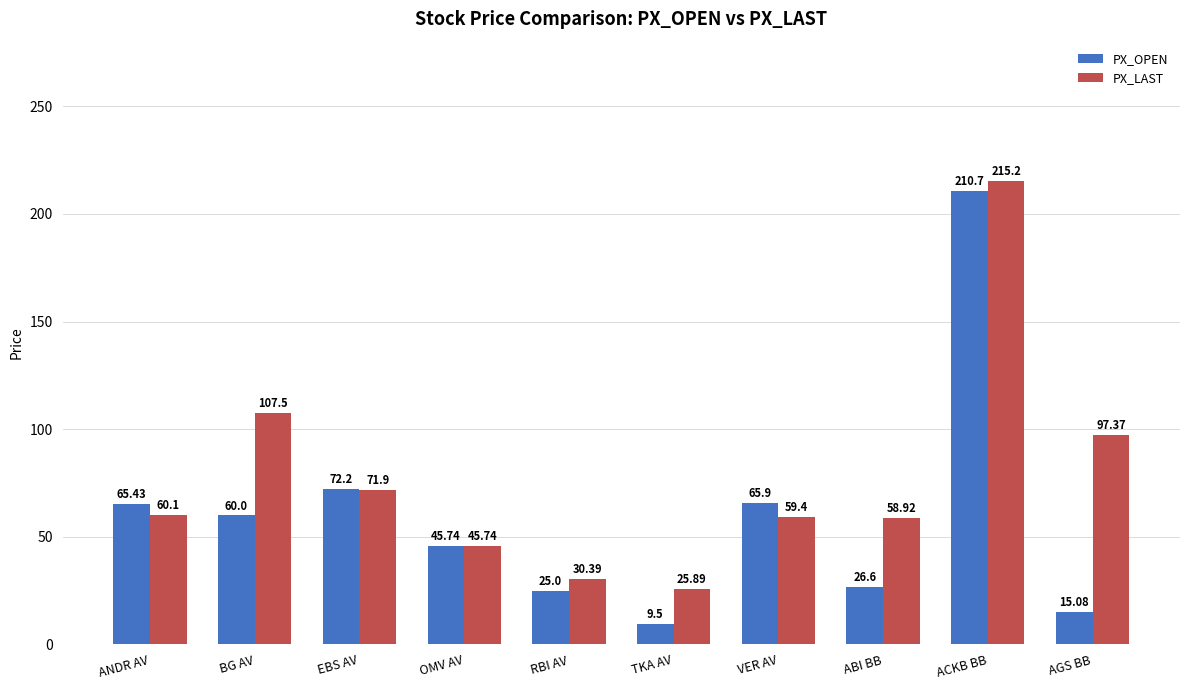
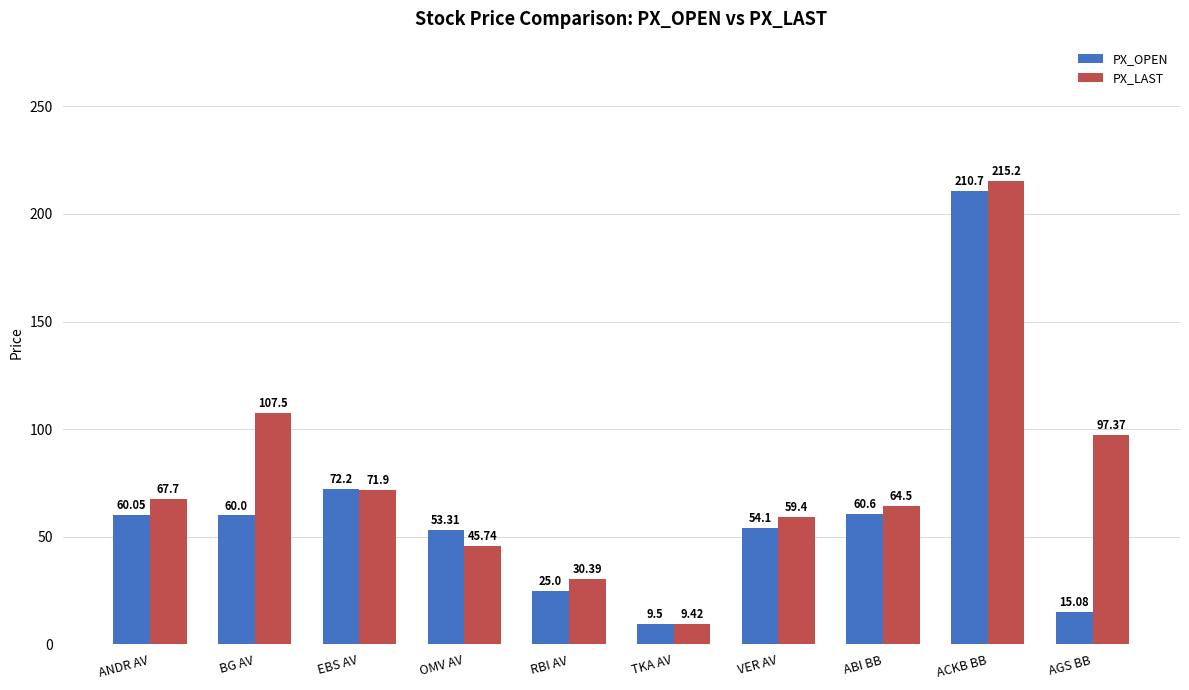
PX_OPEN, ANDR AV: 65.43 -> 60.05
PX_LAST, ANDR AV: 60.1 -> 67.7
PX_OPEN, OMV AV: 45.74 -> 53.31
PX_LAST, TKA AV: 25.89 -> 9.42
PX_OPEN, VER AV: 65.9 -> 54.1
PX_OPEN, ABI BB: 26.6 -> 60.6
PX_LAST, ABI BB: 58.92 -> 64.5
